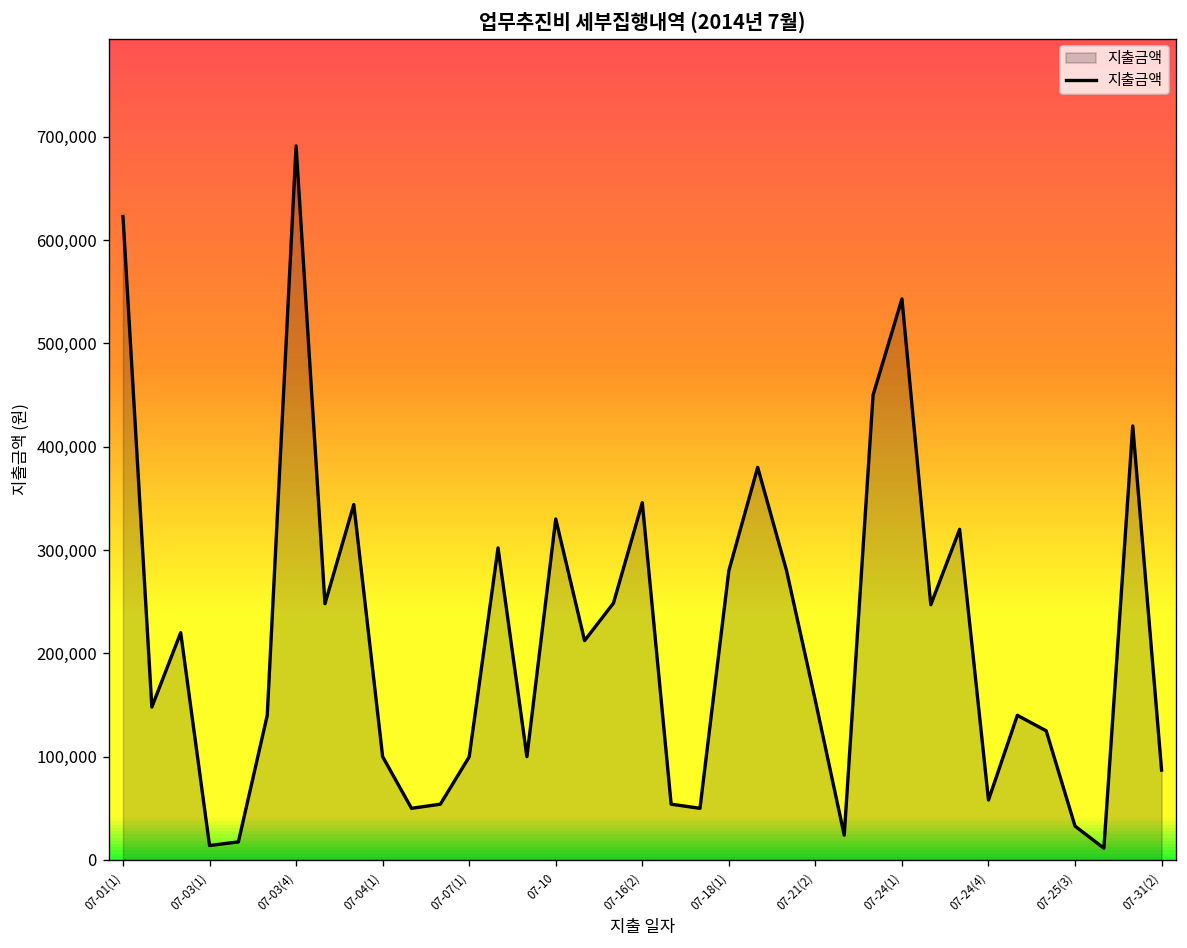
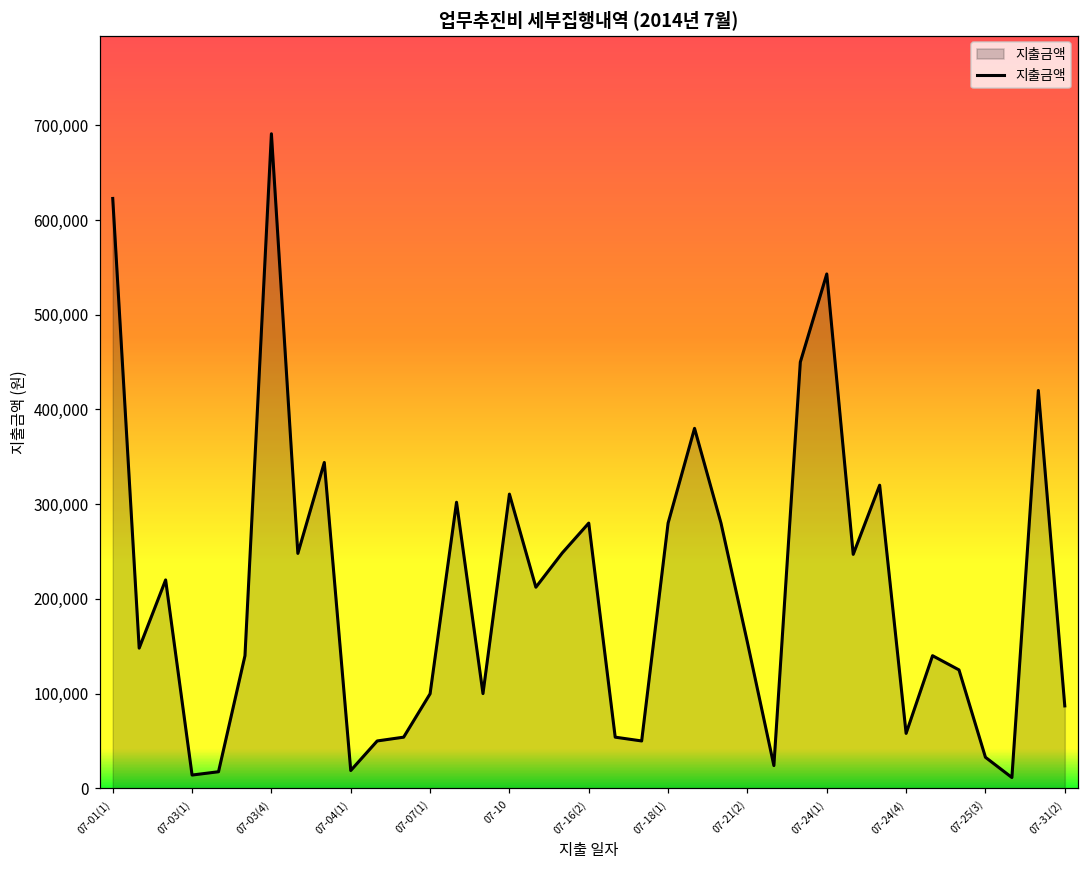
07-04(1): 100,000 -> 20,000
07-10: 330,000 -> 310,000
07-16(2): 350,000 -> 280,000
